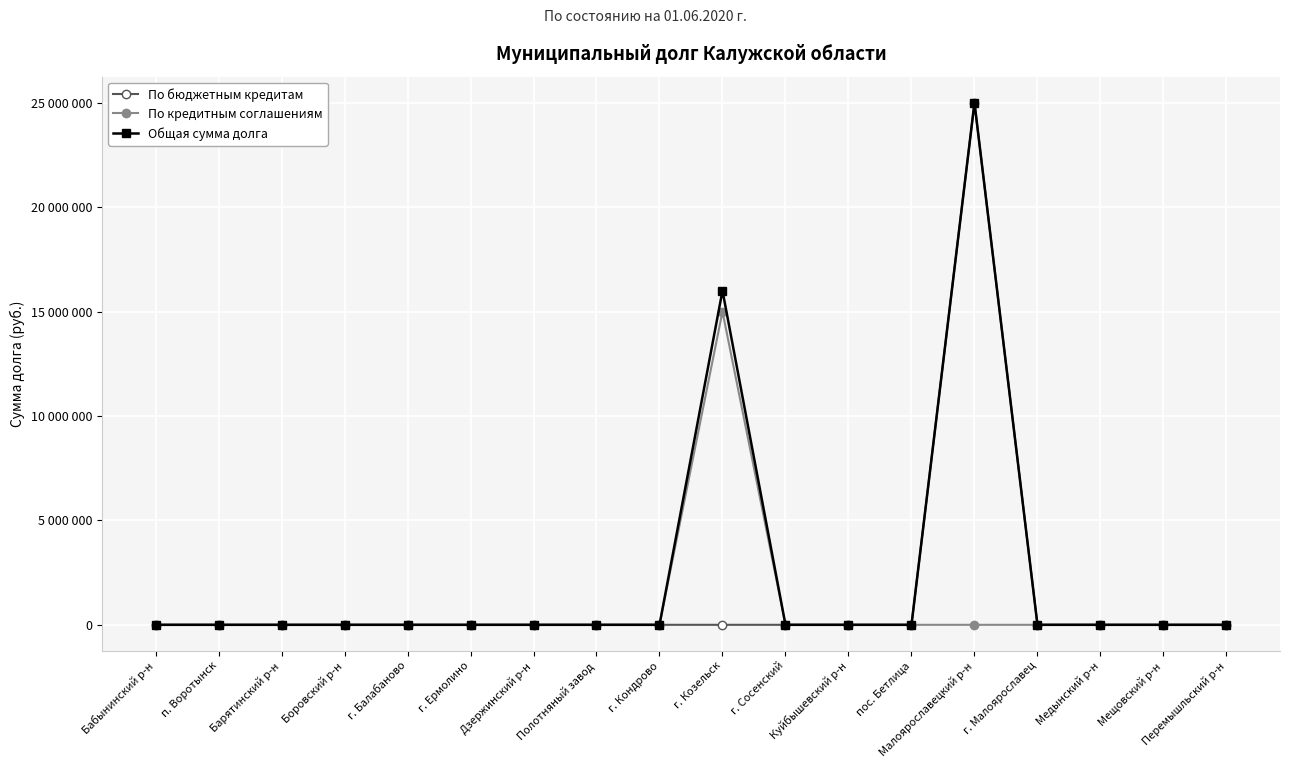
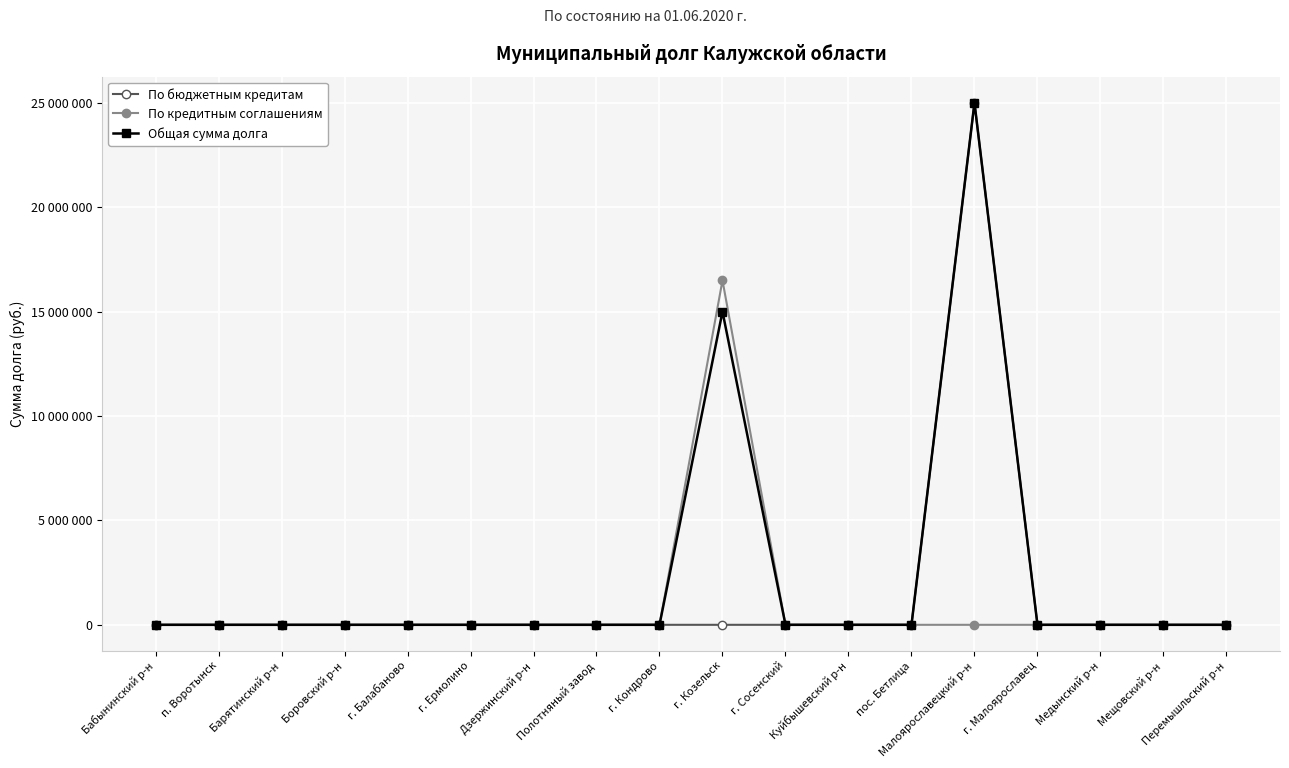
По кредитным соглашениям, г. Козельск: 15000000 -> 16500000
Общая сумма долга, г. Козельск: 16000000 -> 15000000
